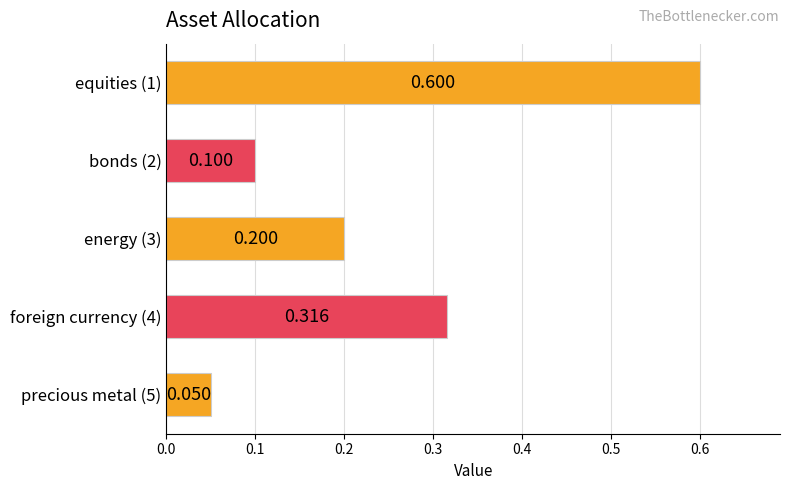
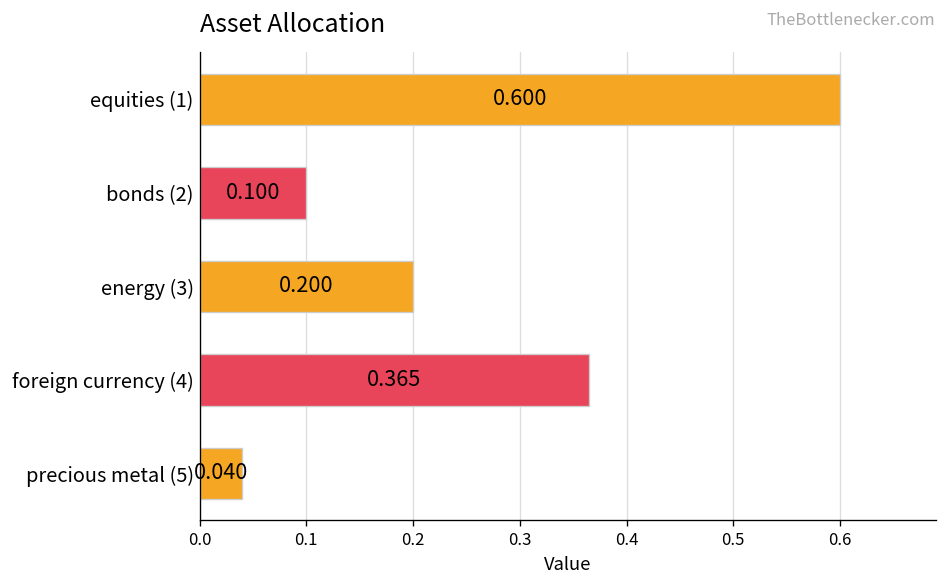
foreign currency (4): 0.316 -> 0.365
precious metal (5): 0.050 -> 0.040
